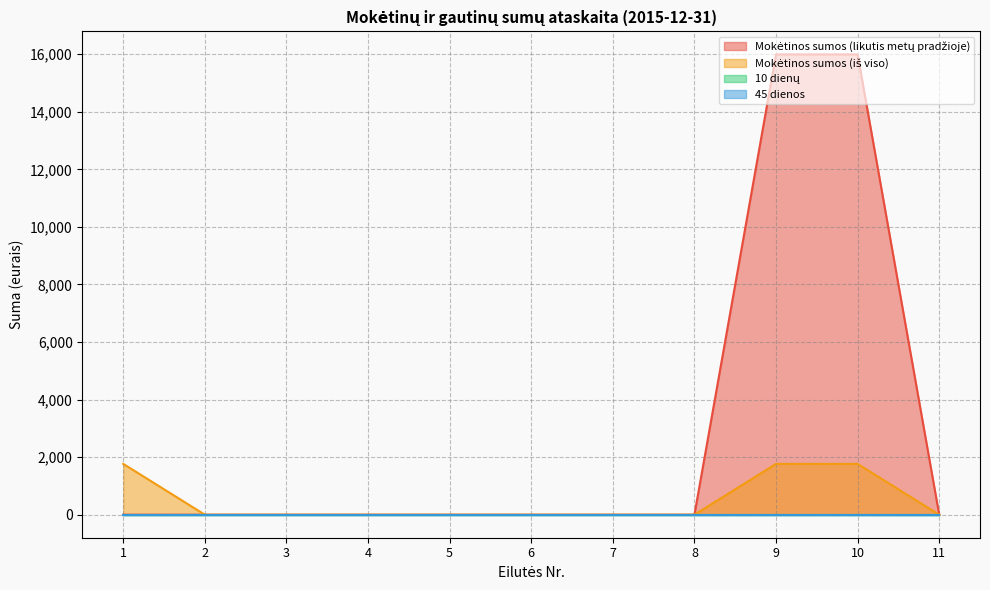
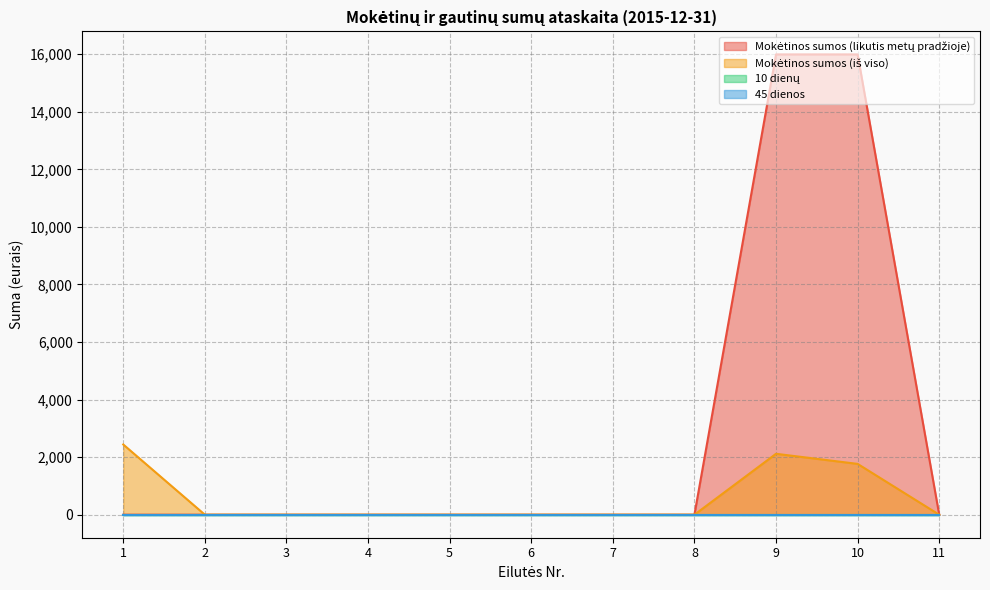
Mokėtinos sumos (iš viso), 1: 1,800 -> 2,400
Mokėtinos sumos (iš viso), 9: 1,800 -> 2,100
